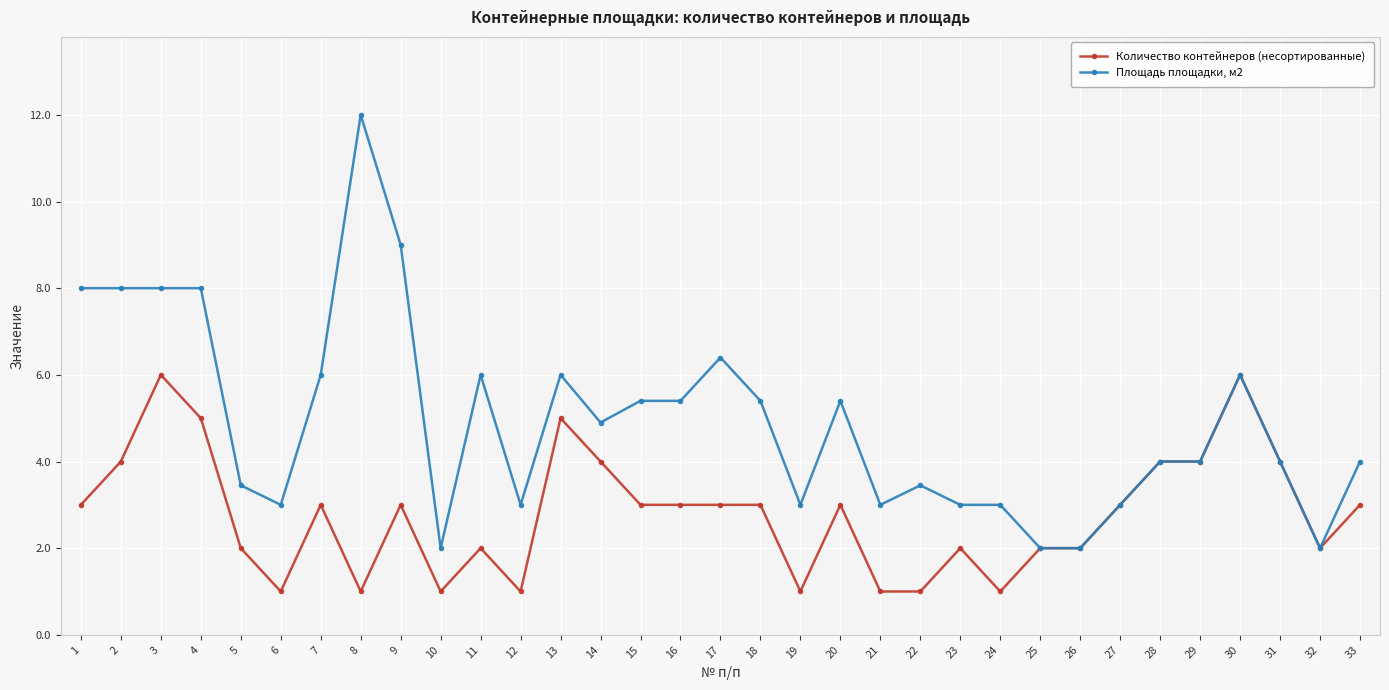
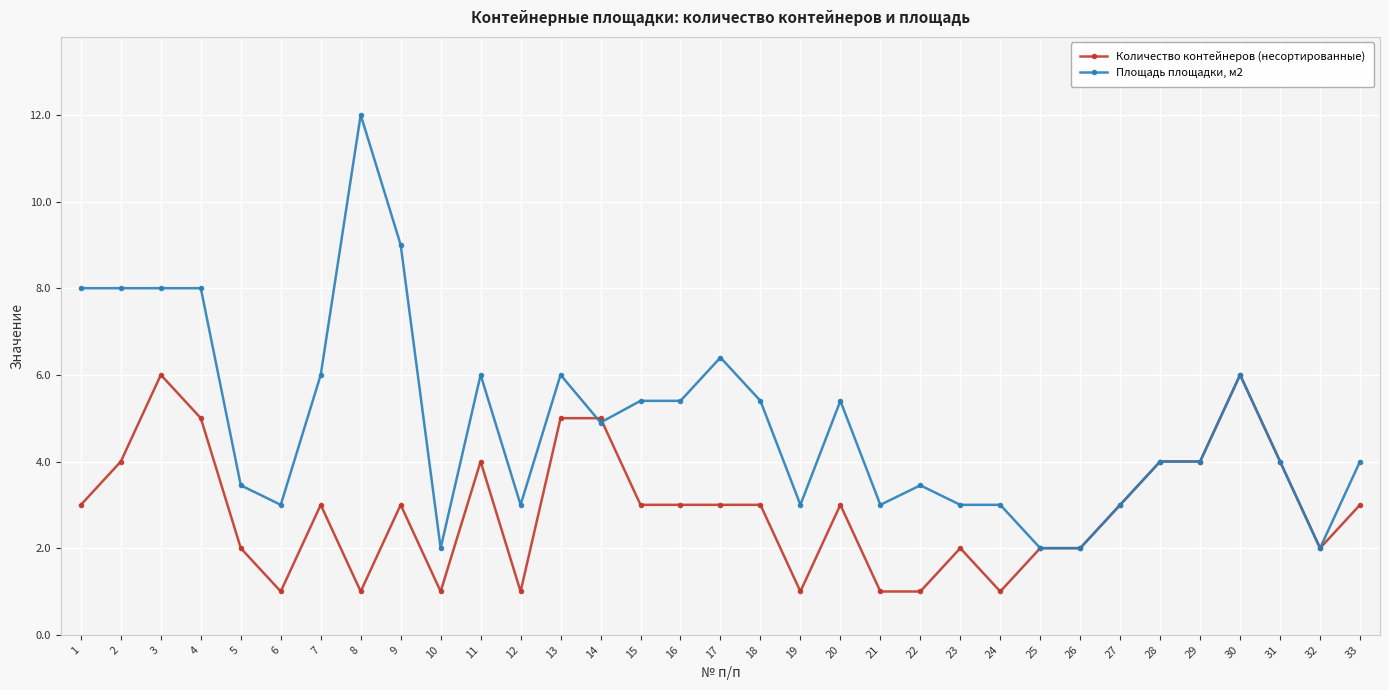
Количество контейнеров (несортированные), 11: 2 -> 4
Количество контейнеров (несортированные), 14: 4 -> 5
